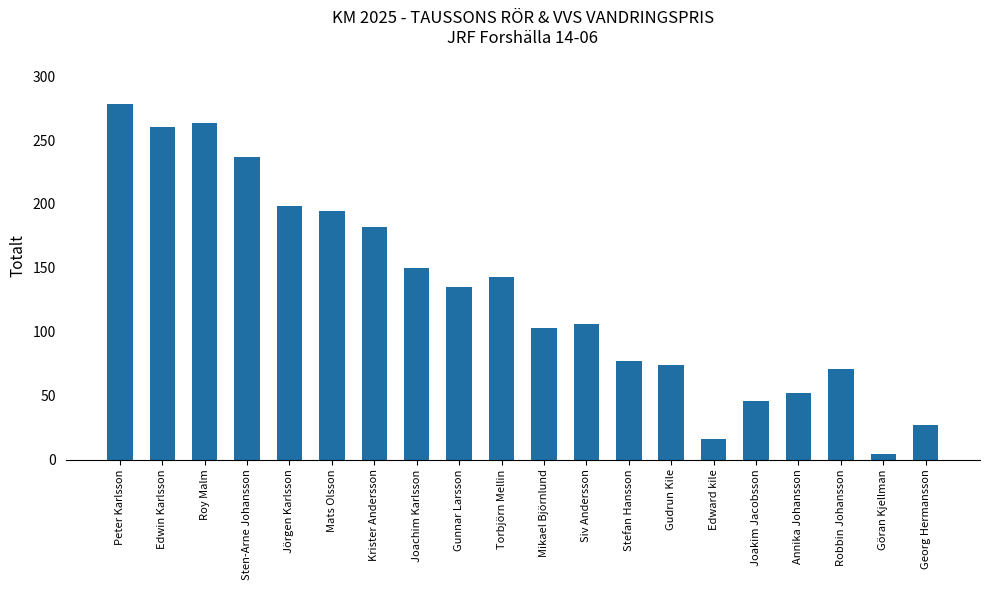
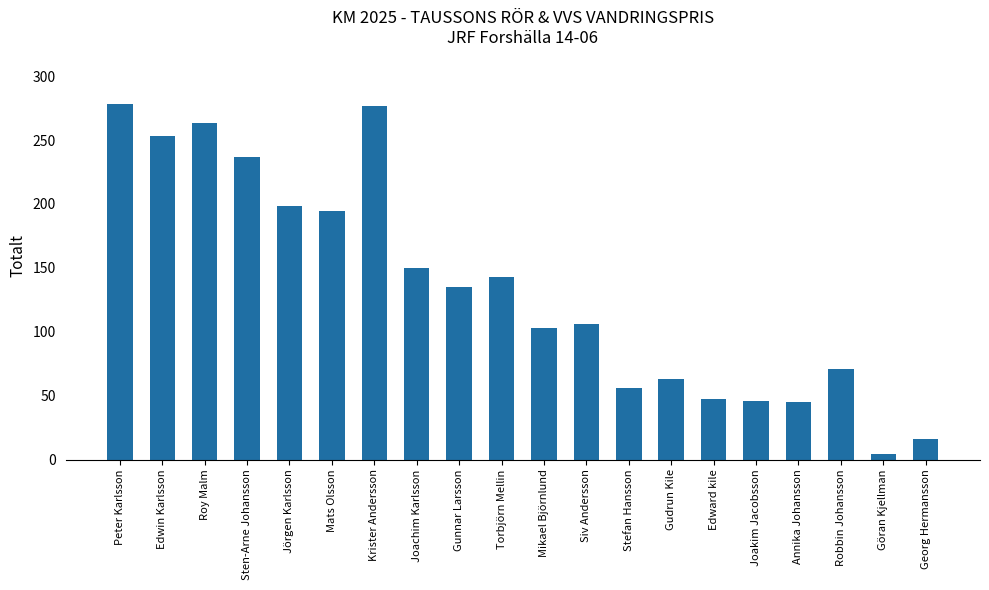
Edwin Karlsson: 261 -> 254
Krister Andersson: 182 -> 277
Stefan Hansson: 77 -> 56
Gudrun Kile: 74 -> 63
Edward kile: 16 -> 47
Annika Johansson: 52 -> 45
Georg Hermansson: 27 -> 16
